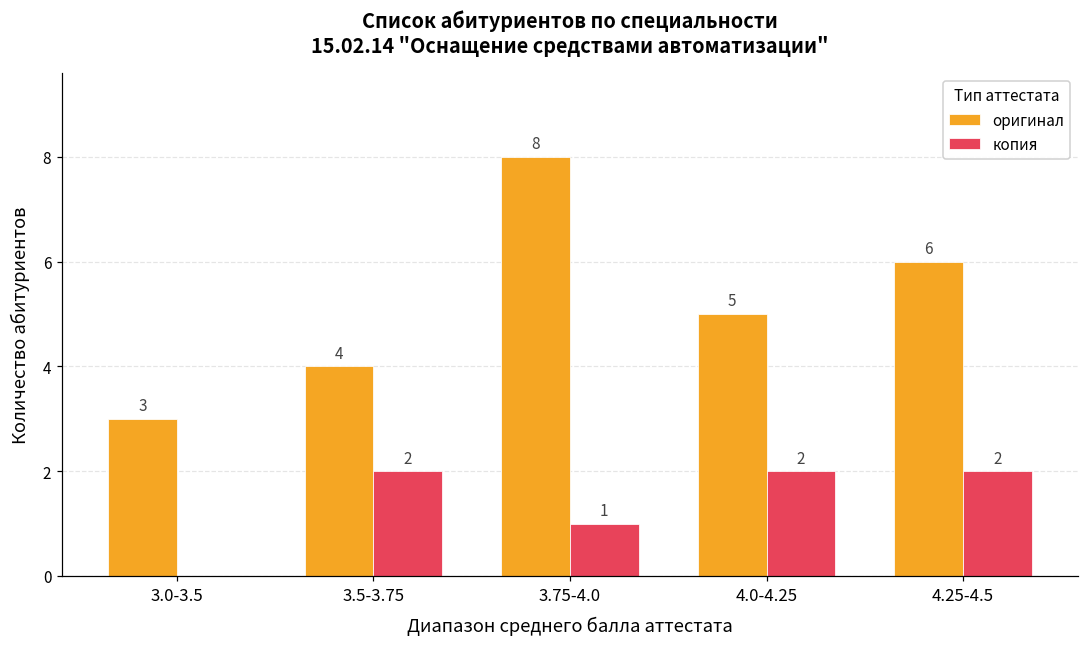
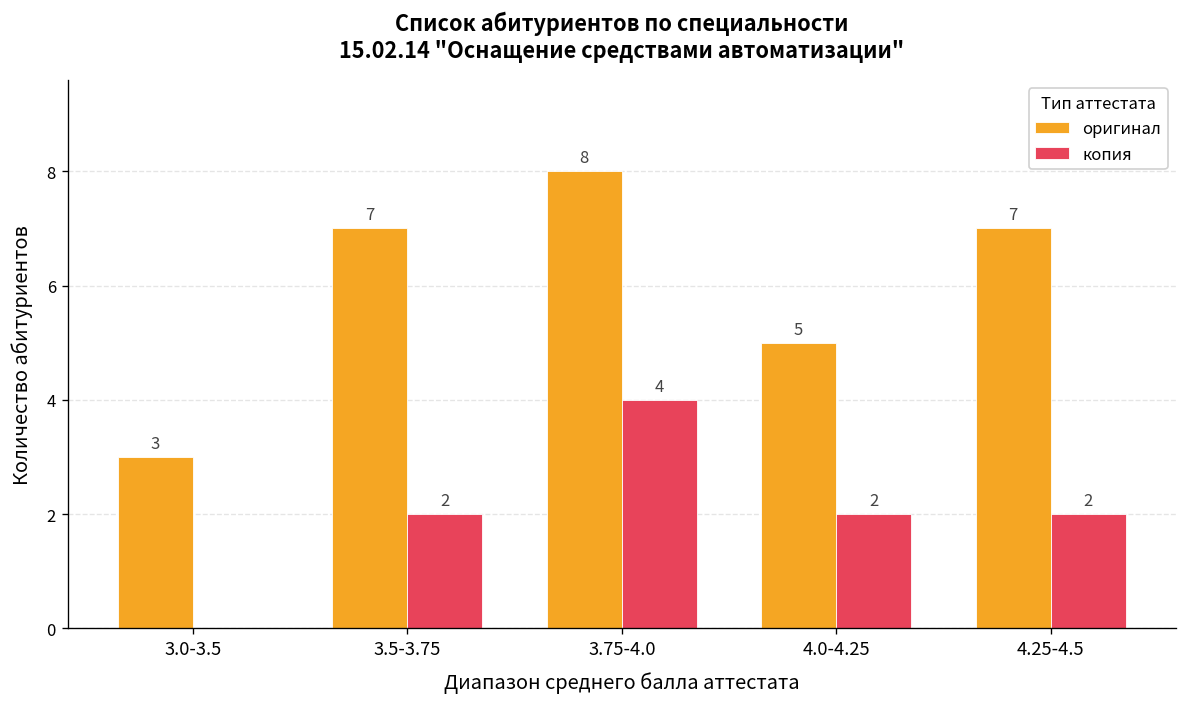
оригинал, 3.5-3.75: 4 -> 7
копия, 3.75-4.0: 1 -> 4
оригинал, 4.25-4.5: 6 -> 7
